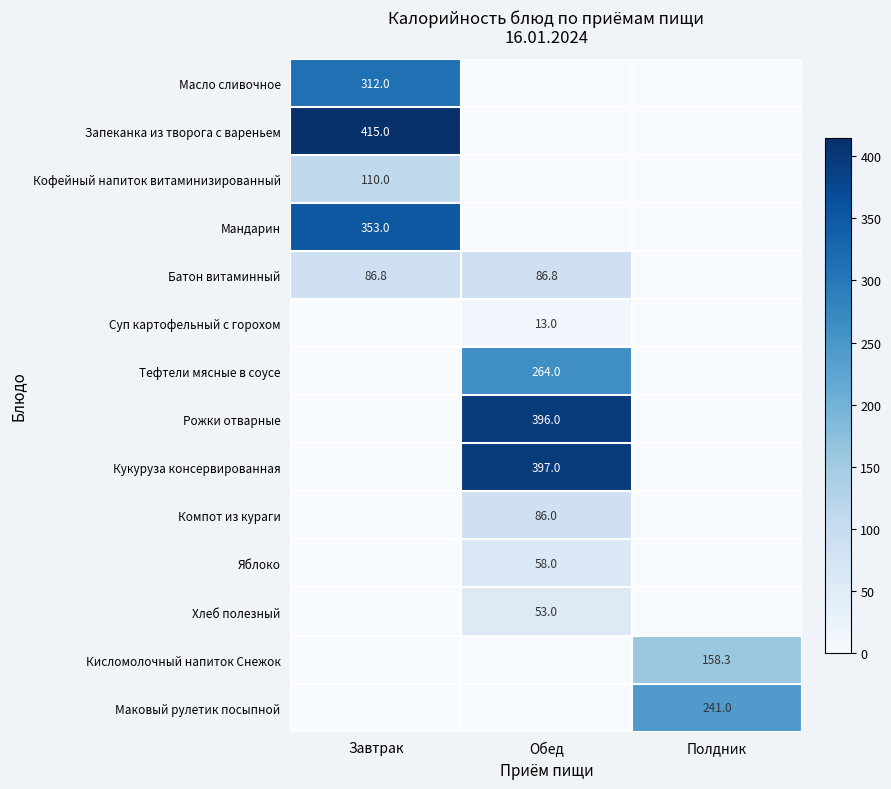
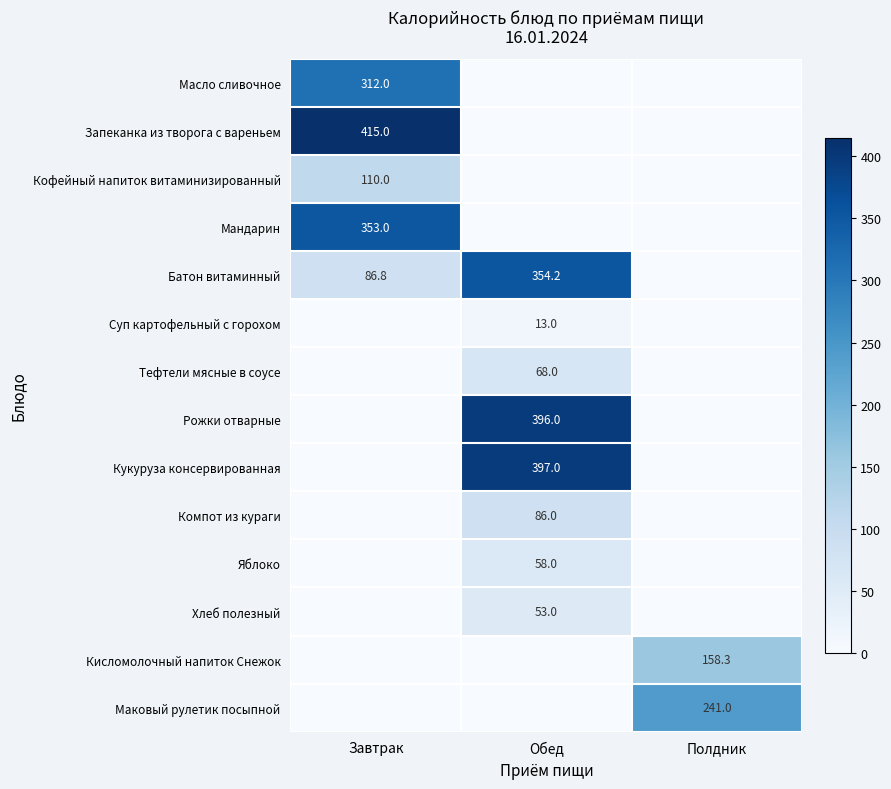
Батон витаминный, Обед: 86.8 -> 354.2
Тефтели мясные в соусе, Обед: 264.0 -> 68.0
